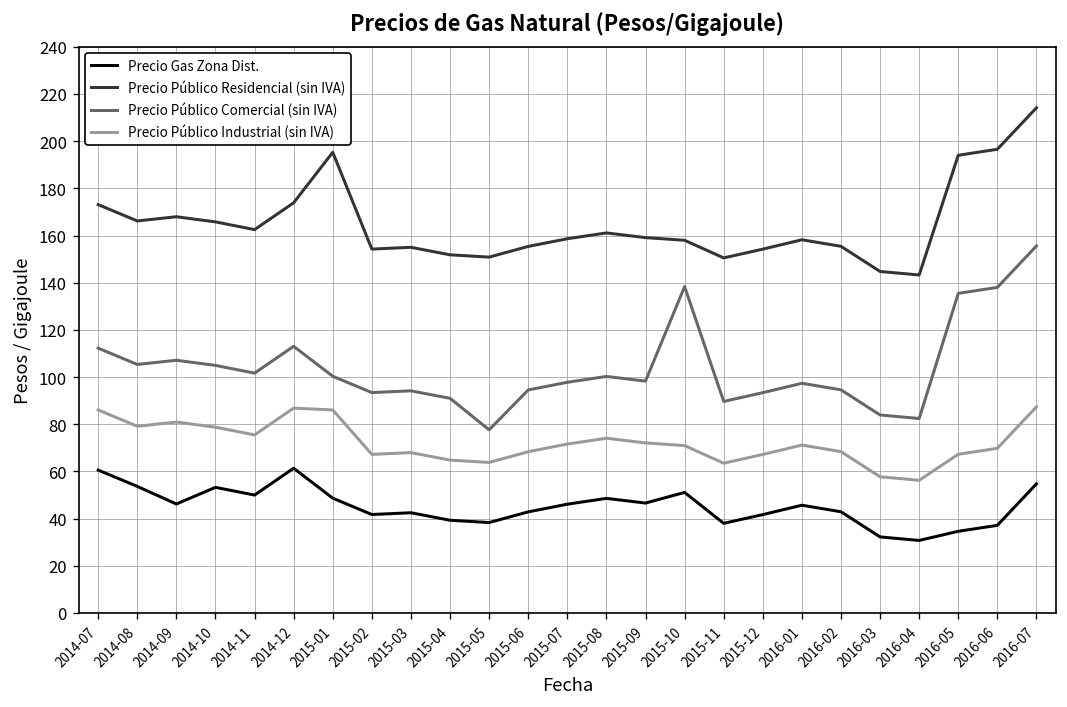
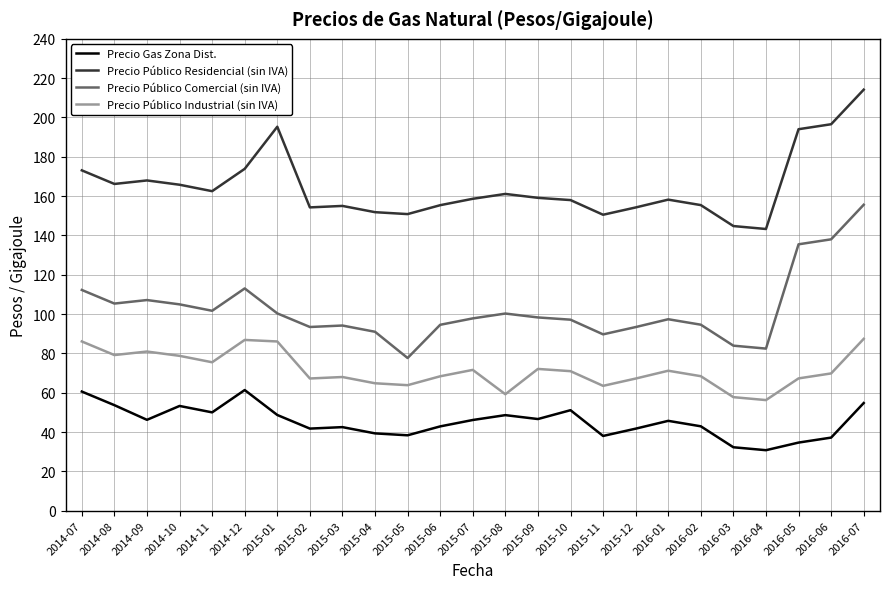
Precio Público Industrial (sin IVA), 2015-08: 74 -> 59
Precio Público Comercial (sin IVA), 2015-10: 138 -> 97
